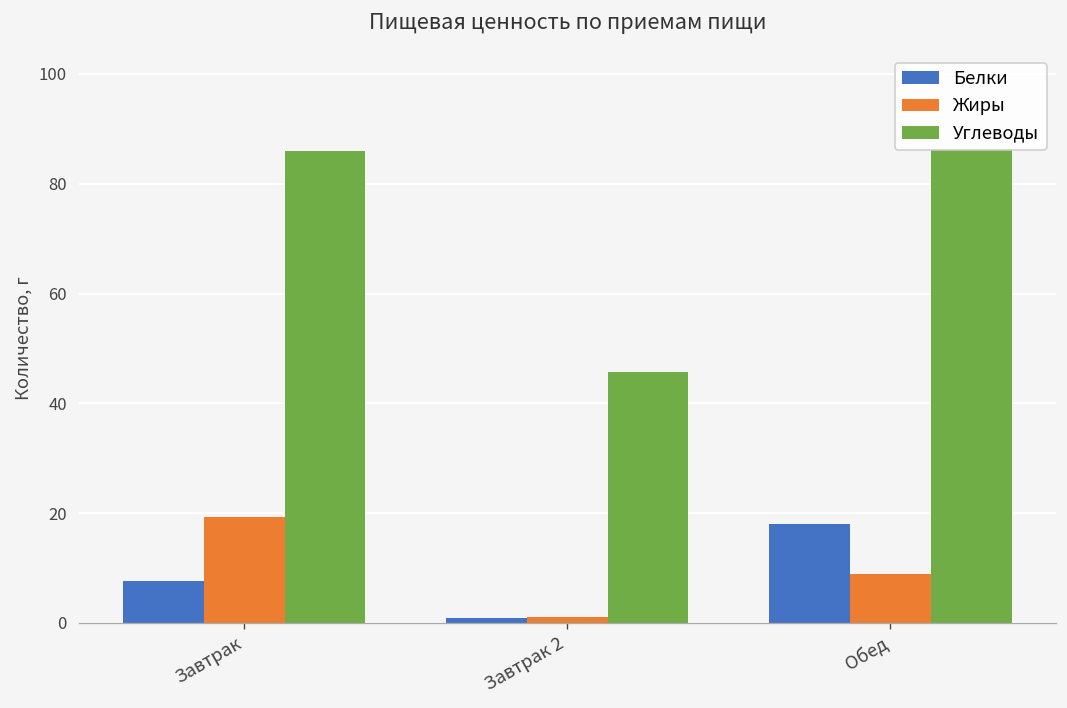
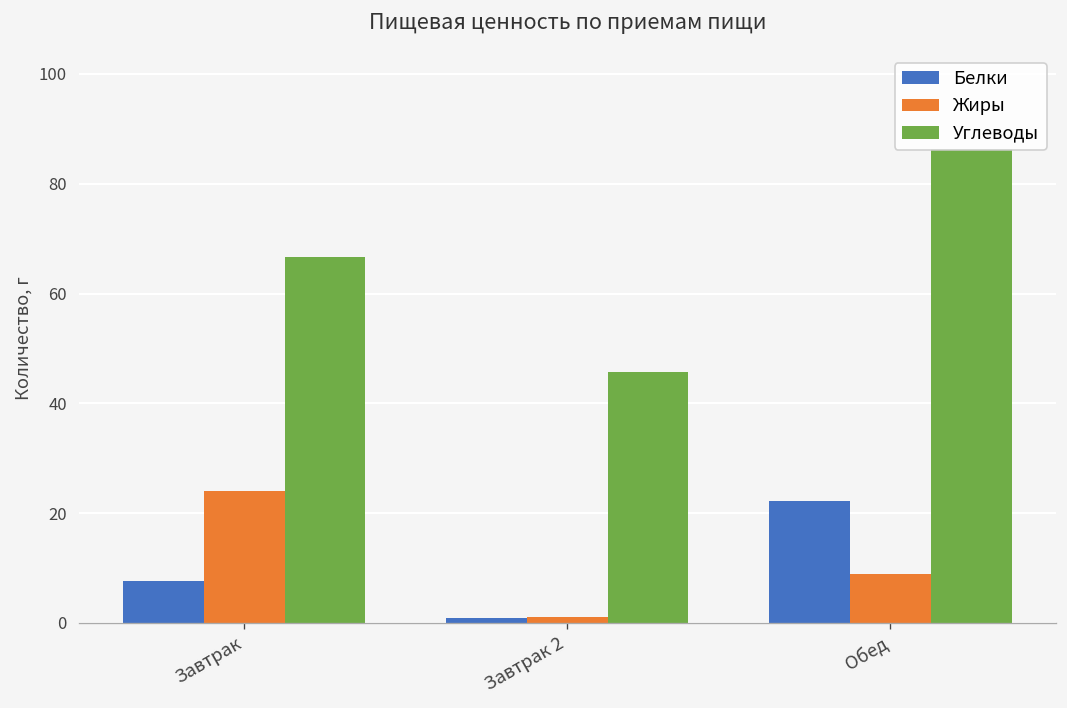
Жиры, Завтрак: 19 -> 24
Углеводы, Завтрак: 86 -> 67
Белки, Обед: 18 -> 22
